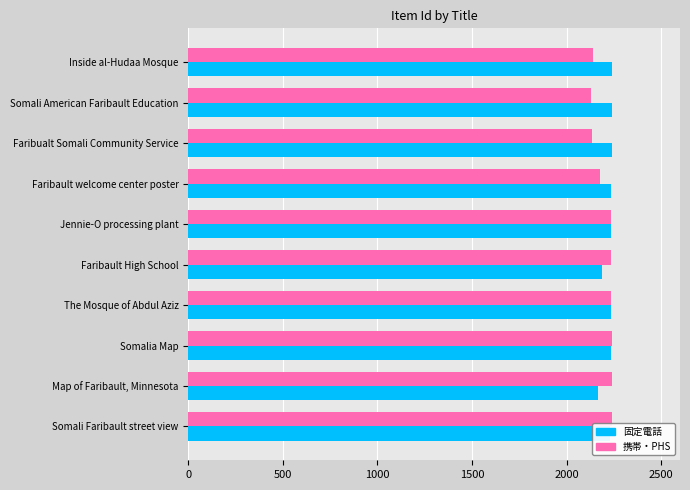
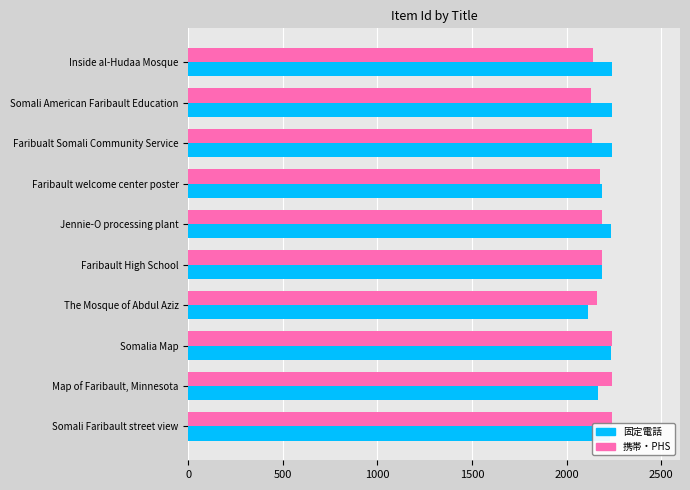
固定電話, Faribault welcome center poster: 2240 -> 2190
携帯・PHS, Jennie-O processing plant: 2240 -> 2190
携帯・PHS, Faribault High School: 2240 -> 2190
携帯・PHS, The Mosque of Abdul Aziz: 2240 -> 2160
固定電話, The Mosque of Abdul Aziz: 2230 -> 2120
